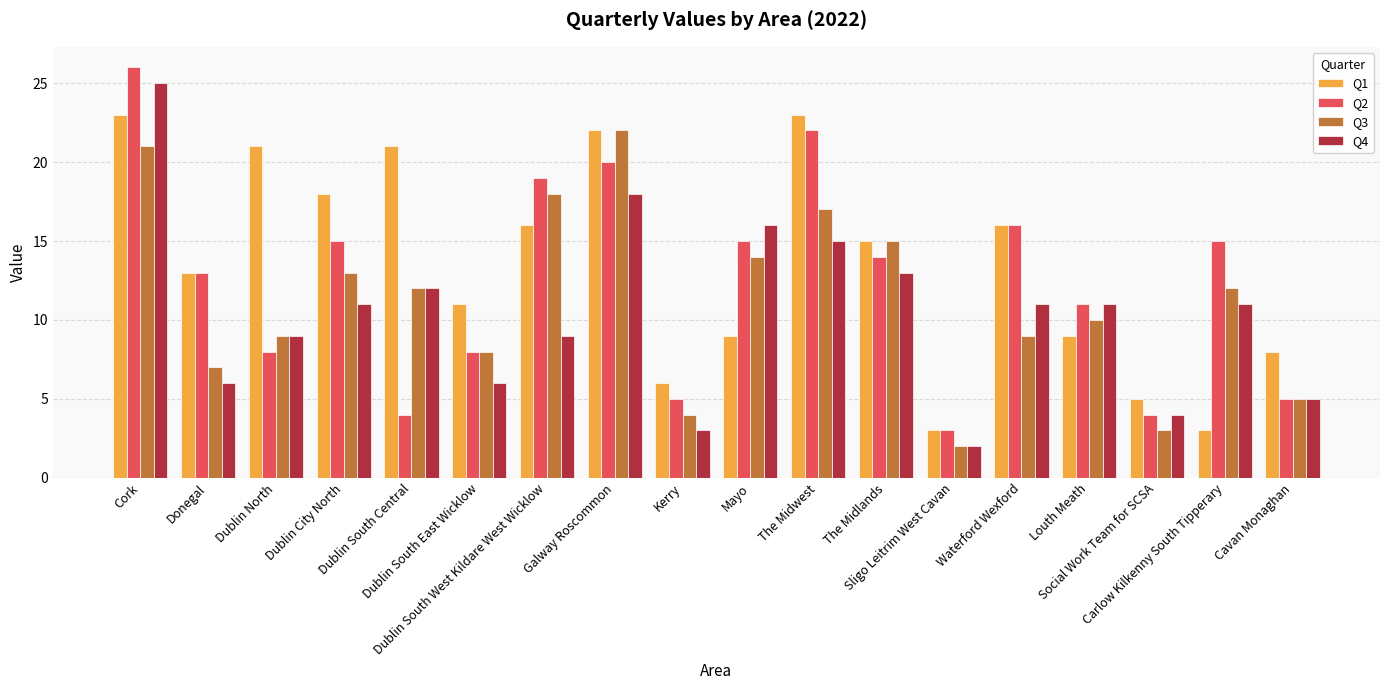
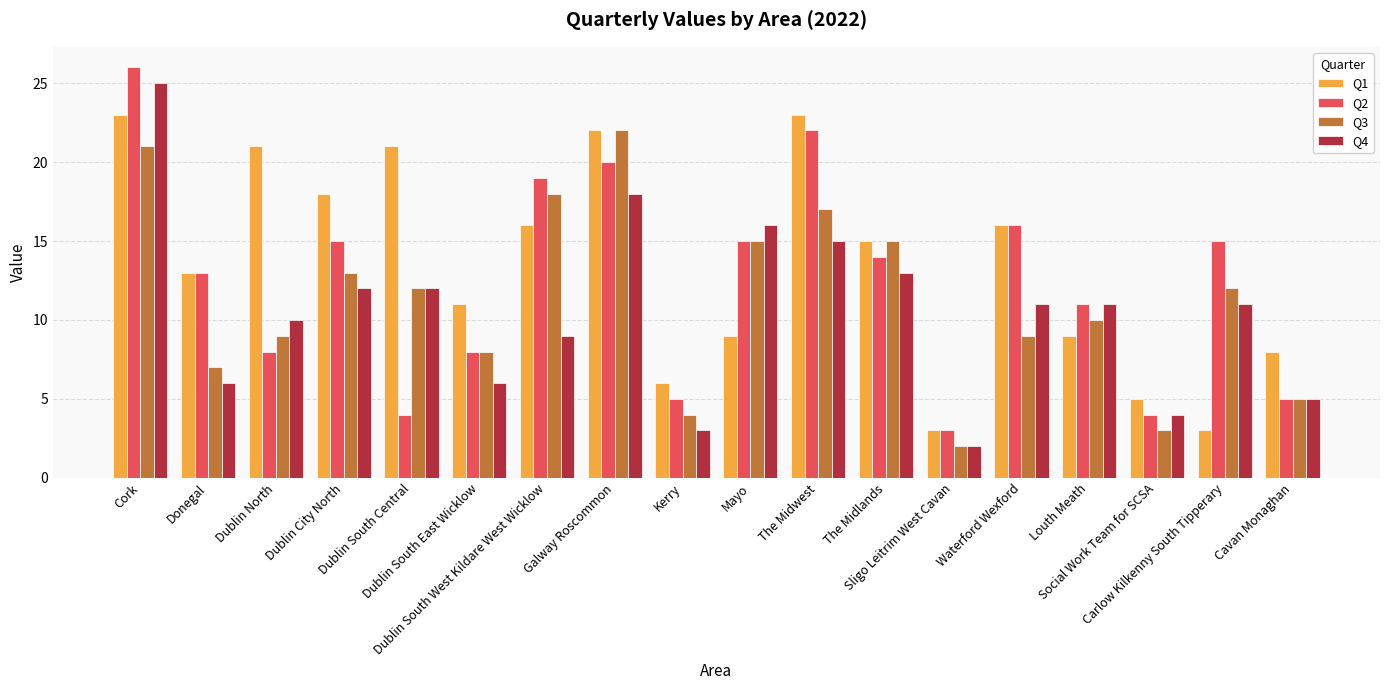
Q4, Dublin North: 9 -> 10
Q4, Dublin City North: 11 -> 12
Q3, Mayo: 14 -> 15
